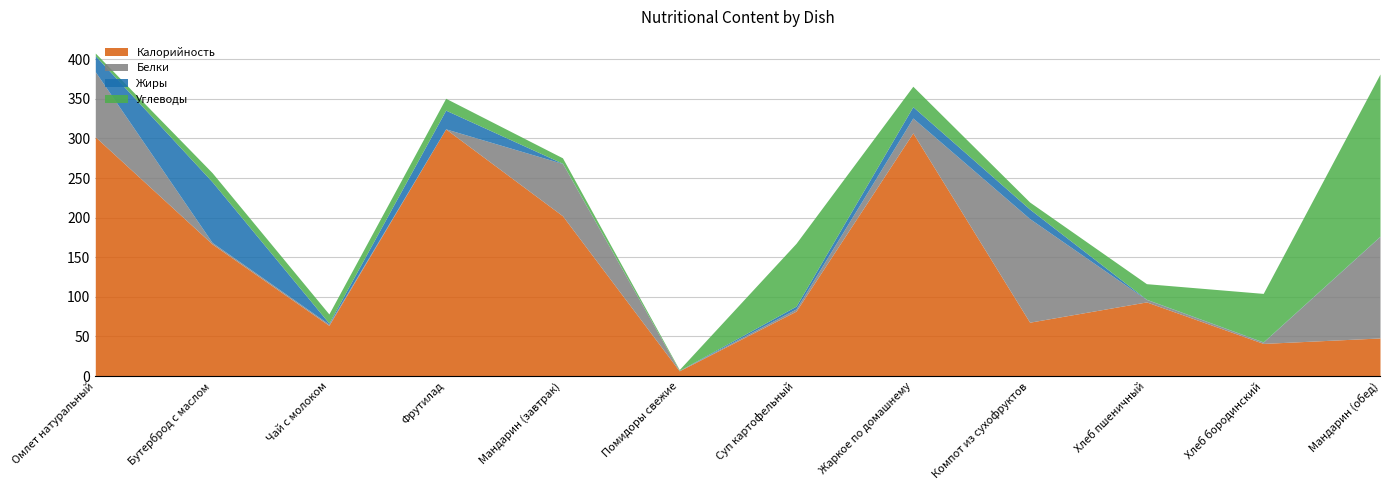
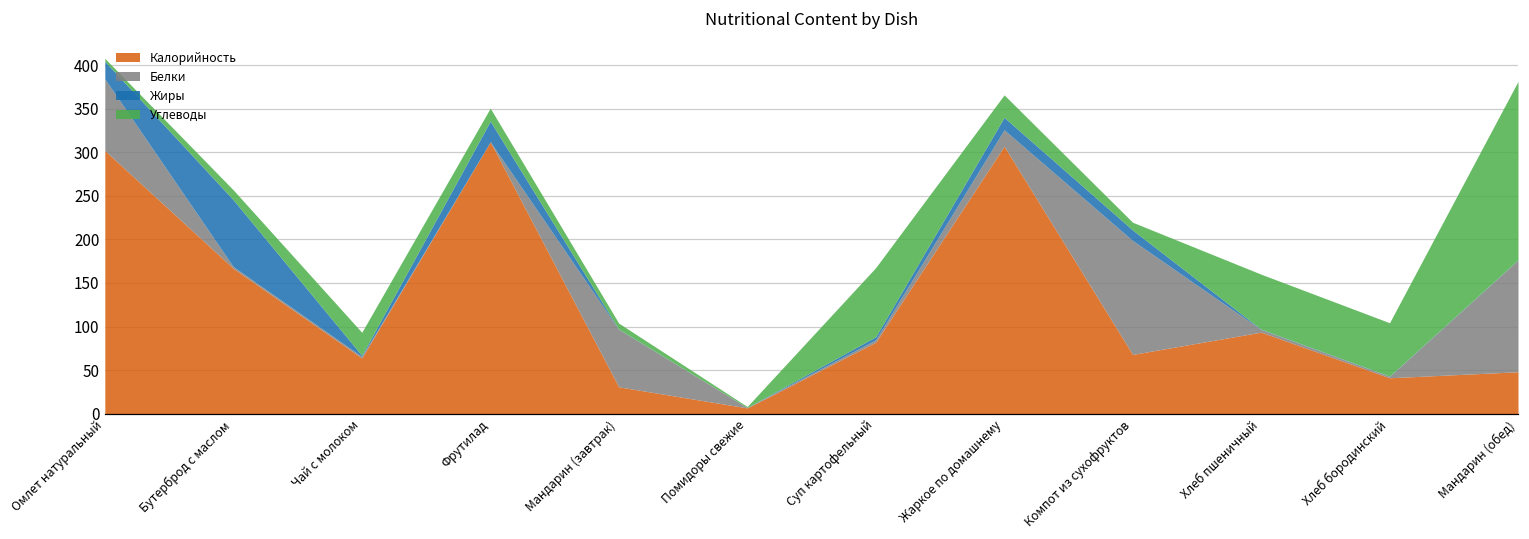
Углеводы, Чай с молоком: 10 -> 30
Калорийность, Мандарин (завтрак): 200 -> 30
Углеводы, Хлеб пшеничный: 20 -> 60
